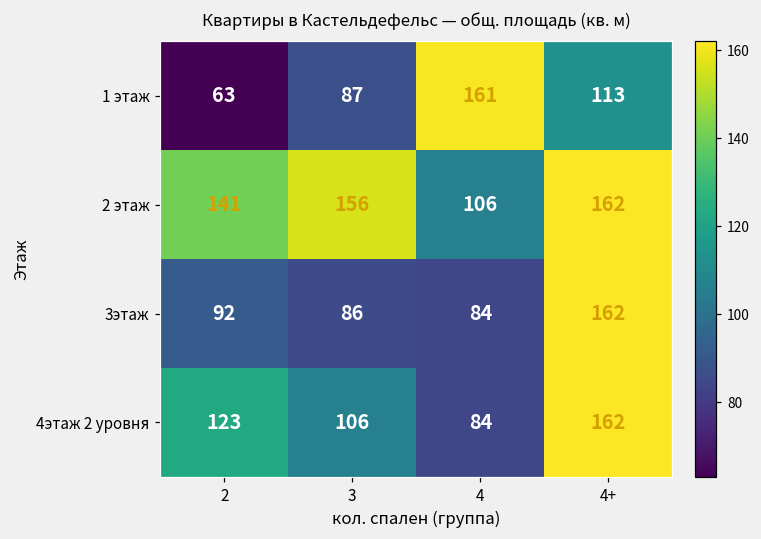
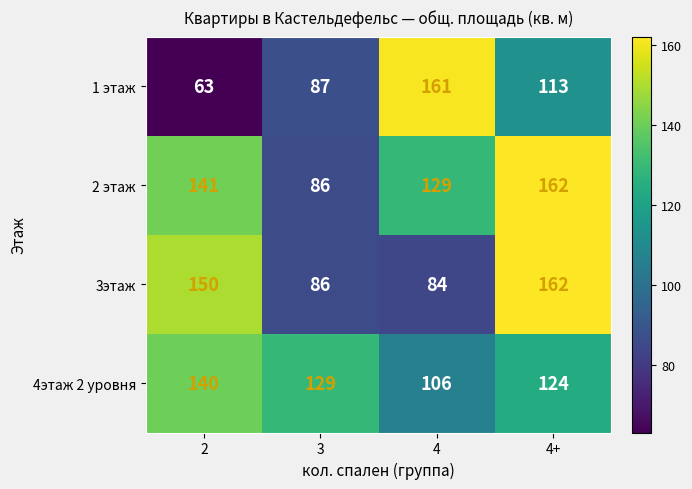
2 этаж, 3: 156 -> 86
2 этаж, 4: 106 -> 129
3этаж, 2: 92 -> 150
4этаж 2 уровня, 2: 123 -> 140
4этаж 2 уровня, 3: 106 -> 129
4этаж 2 уровня, 4: 84 -> 106
4этаж 2 уровня, 4+: 162 -> 124
